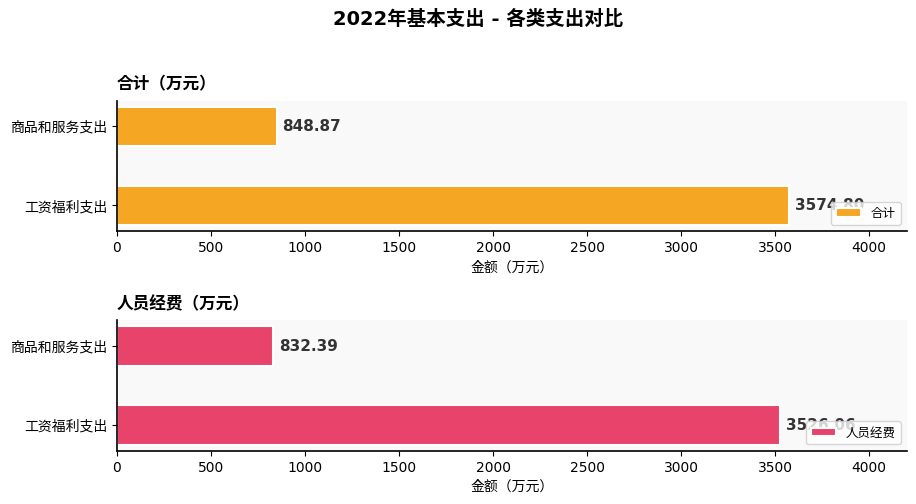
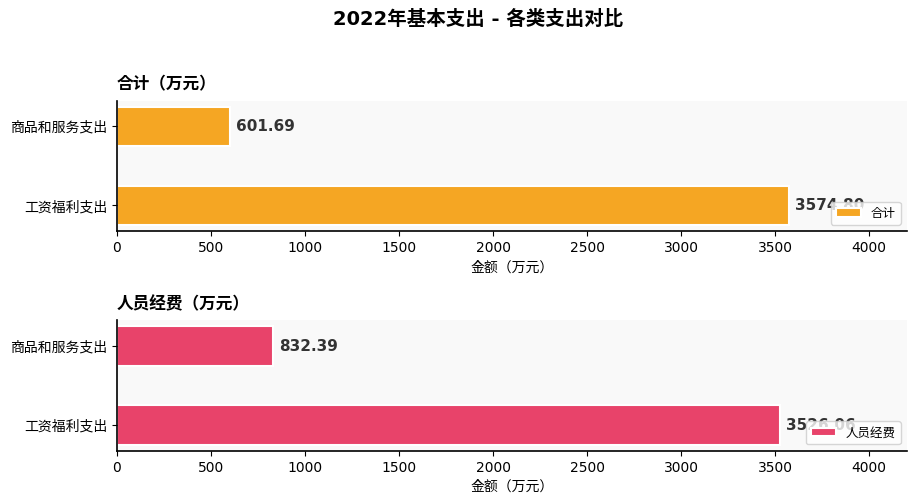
合计（万元）, 商品和服务支出: 848.87 -> 601.69
